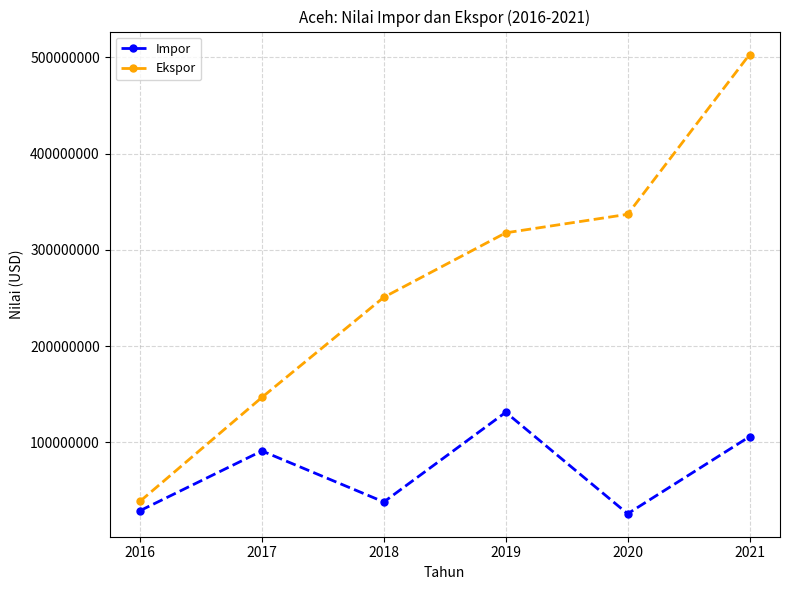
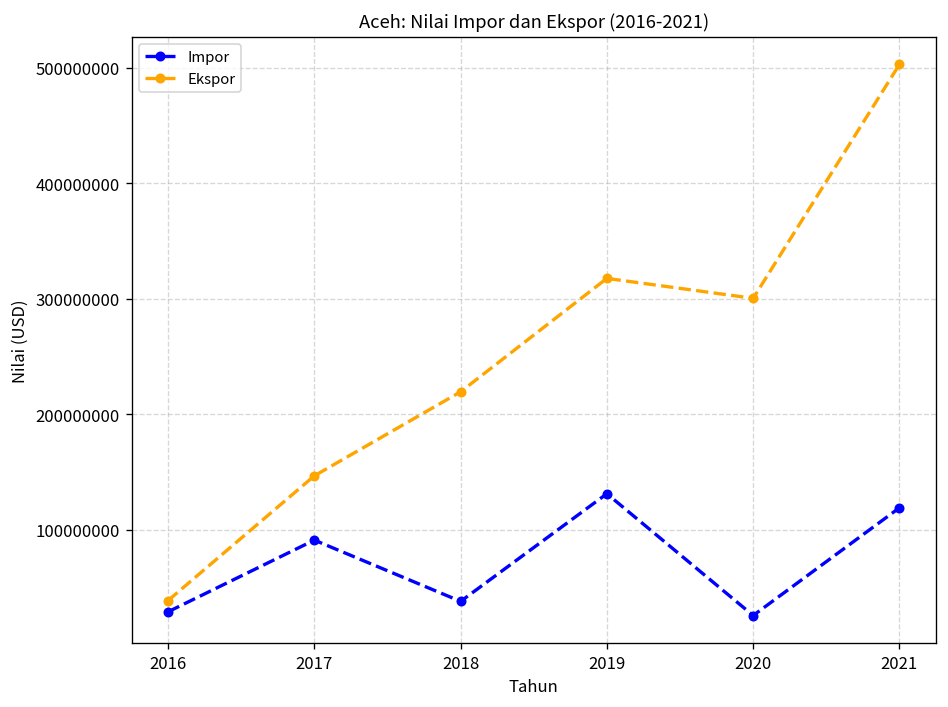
Ekspor, 2018: 250000000 -> 220000000
Ekspor, 2020: 340000000 -> 300000000
Impor, 2021: 110000000 -> 120000000
